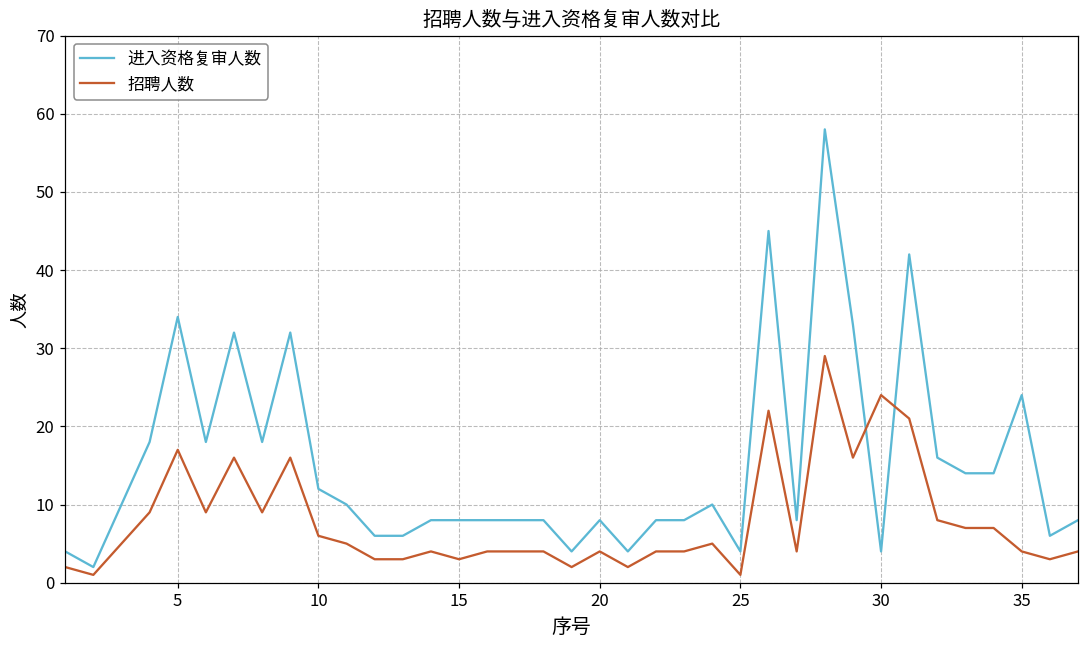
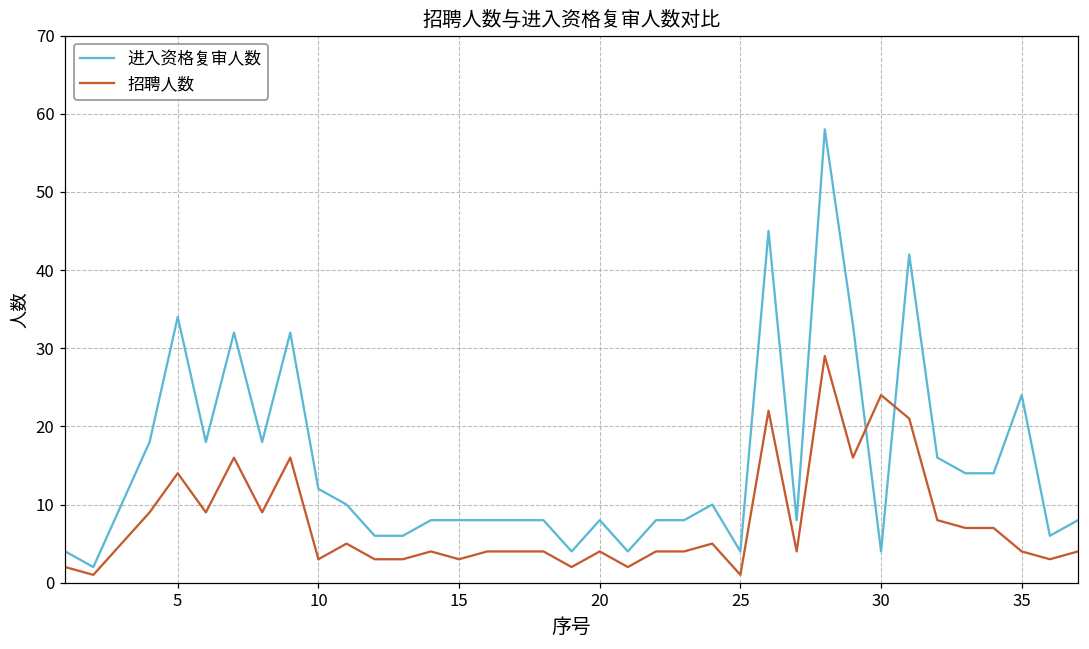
招聘人数, 5: 17 -> 14
招聘人数, 10: 6 -> 3
